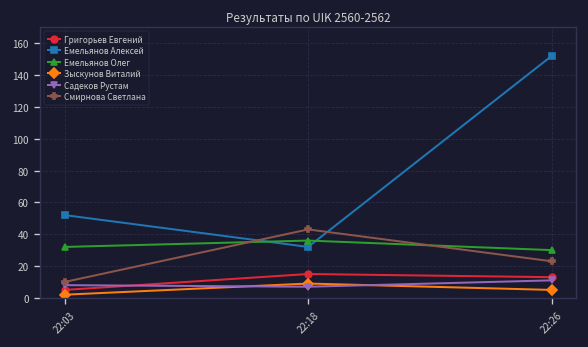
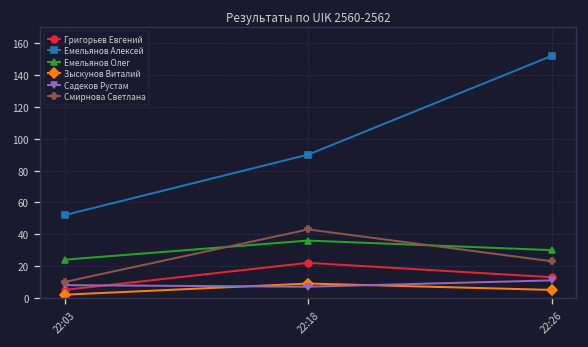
Емельянов Олег, 22:03: 32 -> 24
Григорьев Евгений, 22:18: 15 -> 22
Емельянов Алексей, 22:18: 32 -> 90
